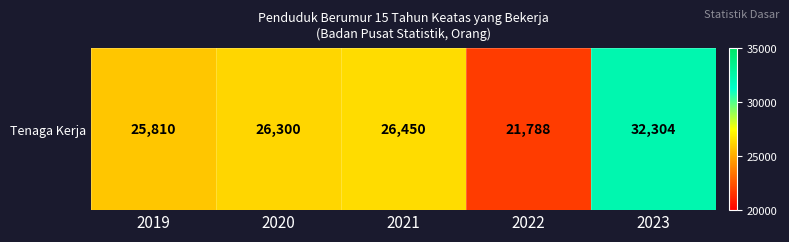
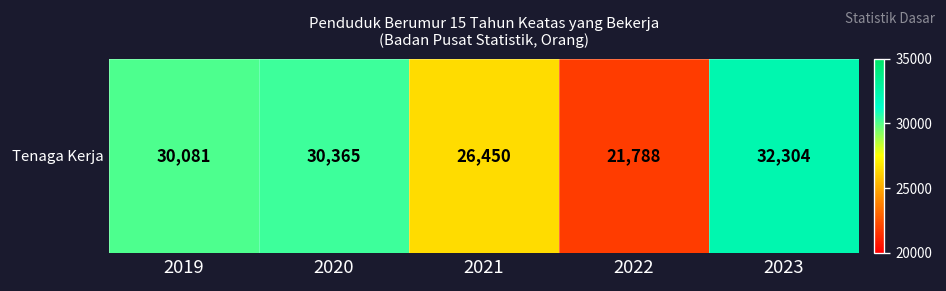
Tenaga Kerja, 2019: 25,810 -> 30,081
Tenaga Kerja, 2020: 26,300 -> 30,365
